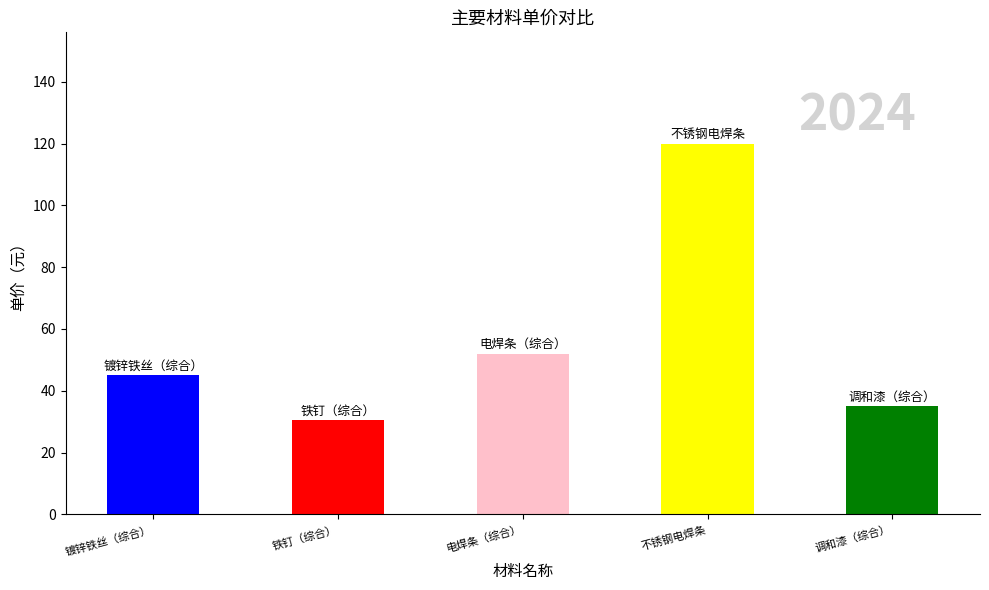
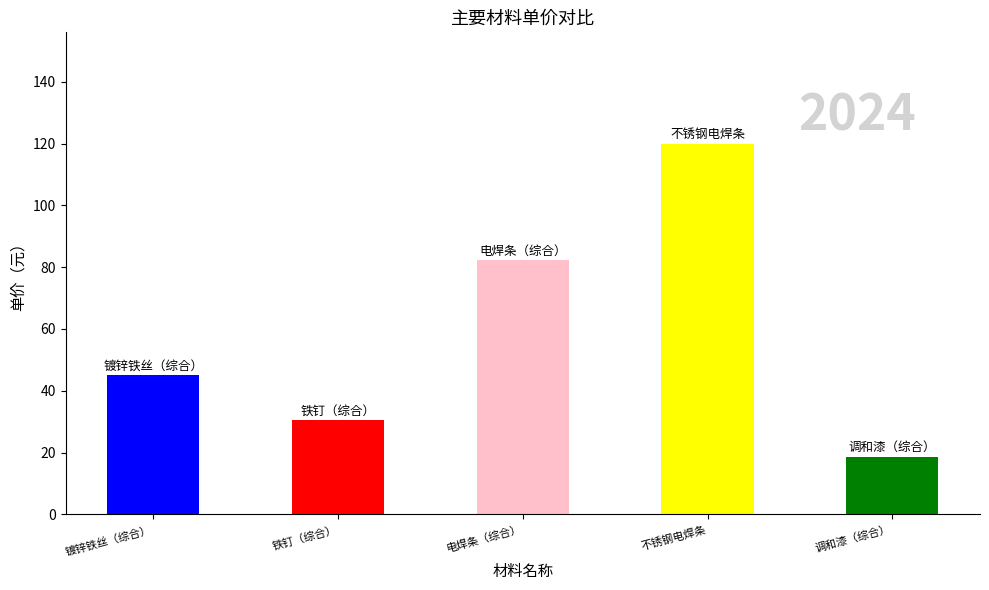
电焊条（综合）: 52 -> 82
调和漆（综合）: 35 -> 19
